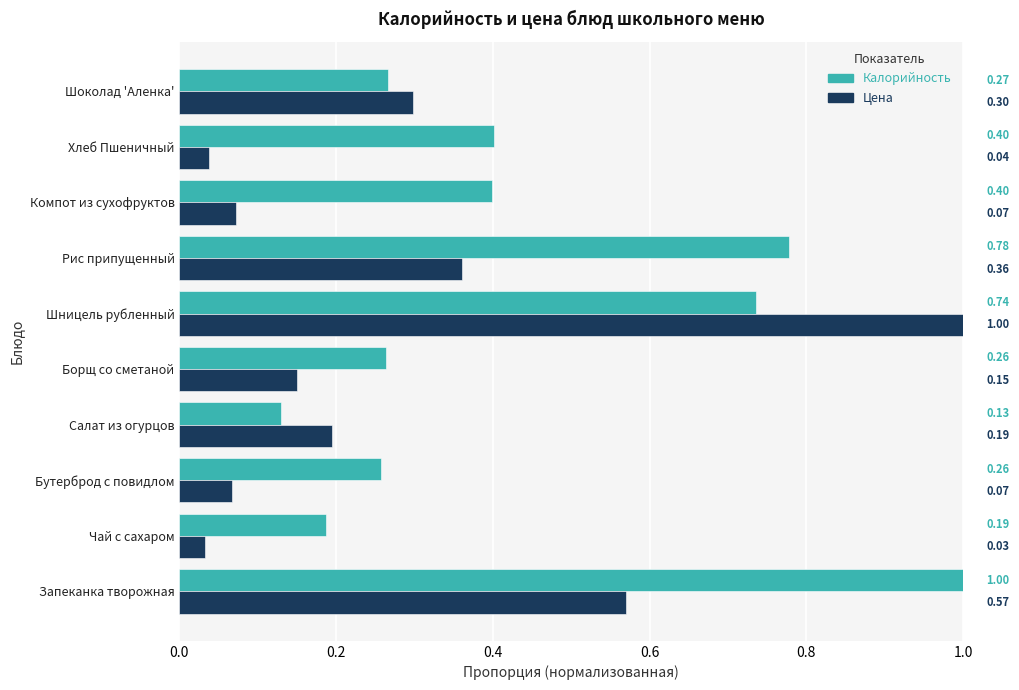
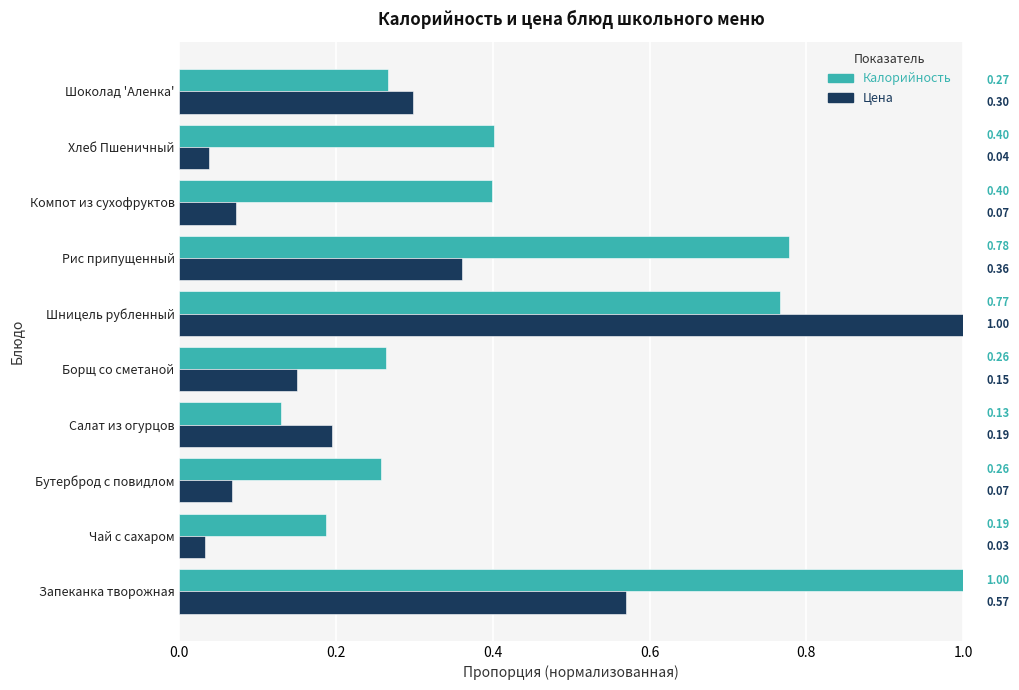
Калорийность, Шницель рубленный: 0.74 -> 0.77
